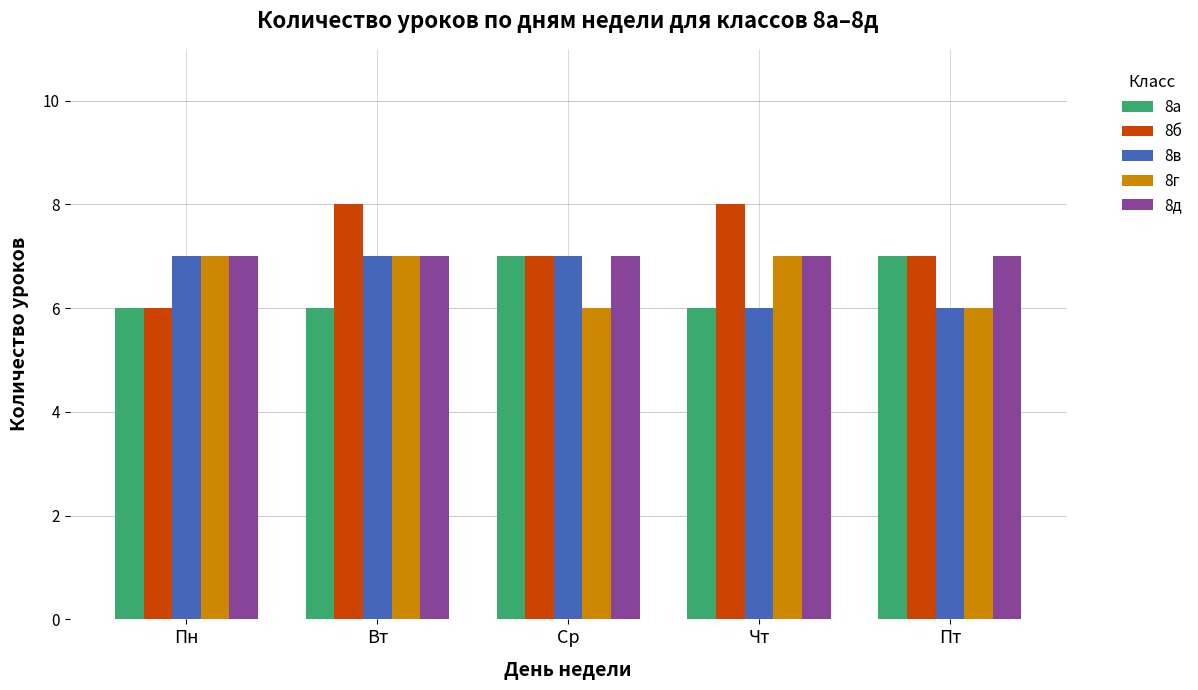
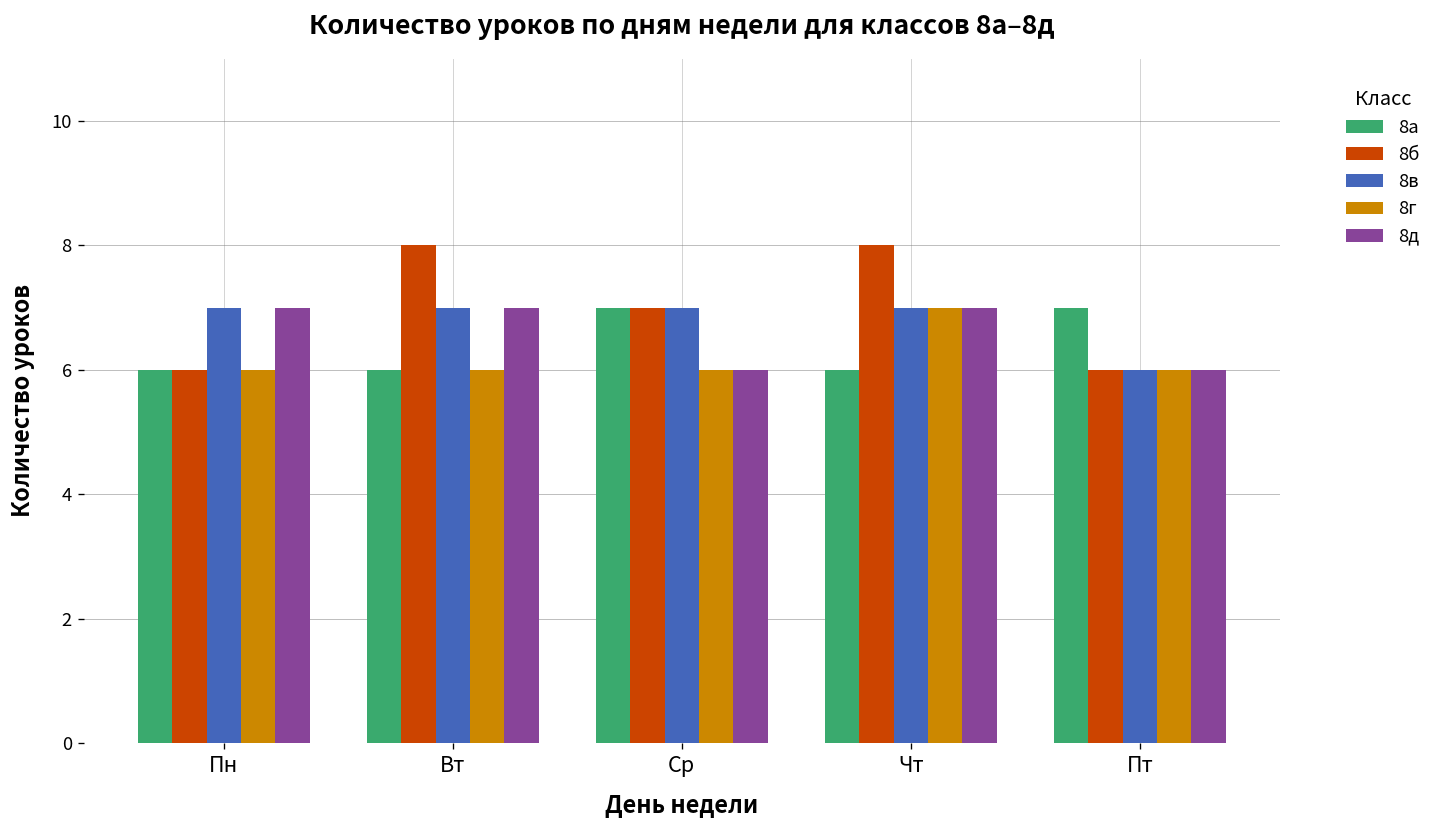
8г, Пн: 7 -> 6
8г, Вт: 7 -> 6
8д, Ср: 7 -> 6
8в, Чт: 6 -> 7
8б, Пт: 7 -> 6
8д, Пт: 7 -> 6
